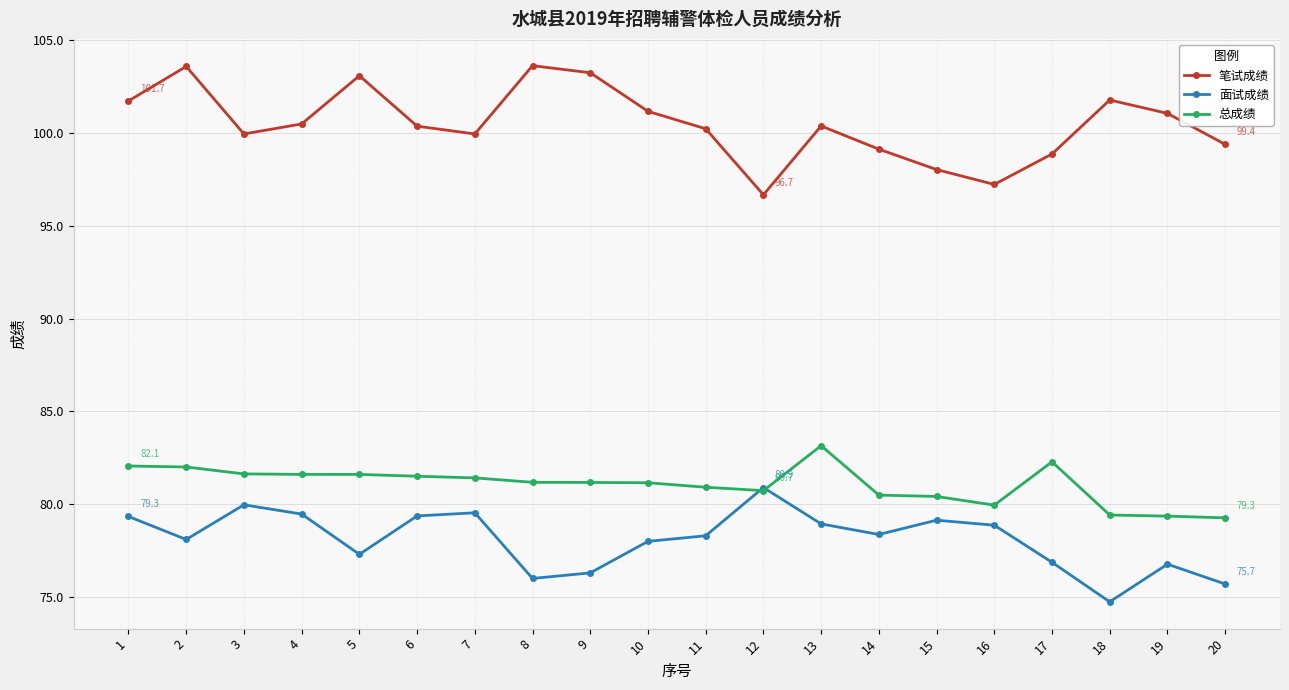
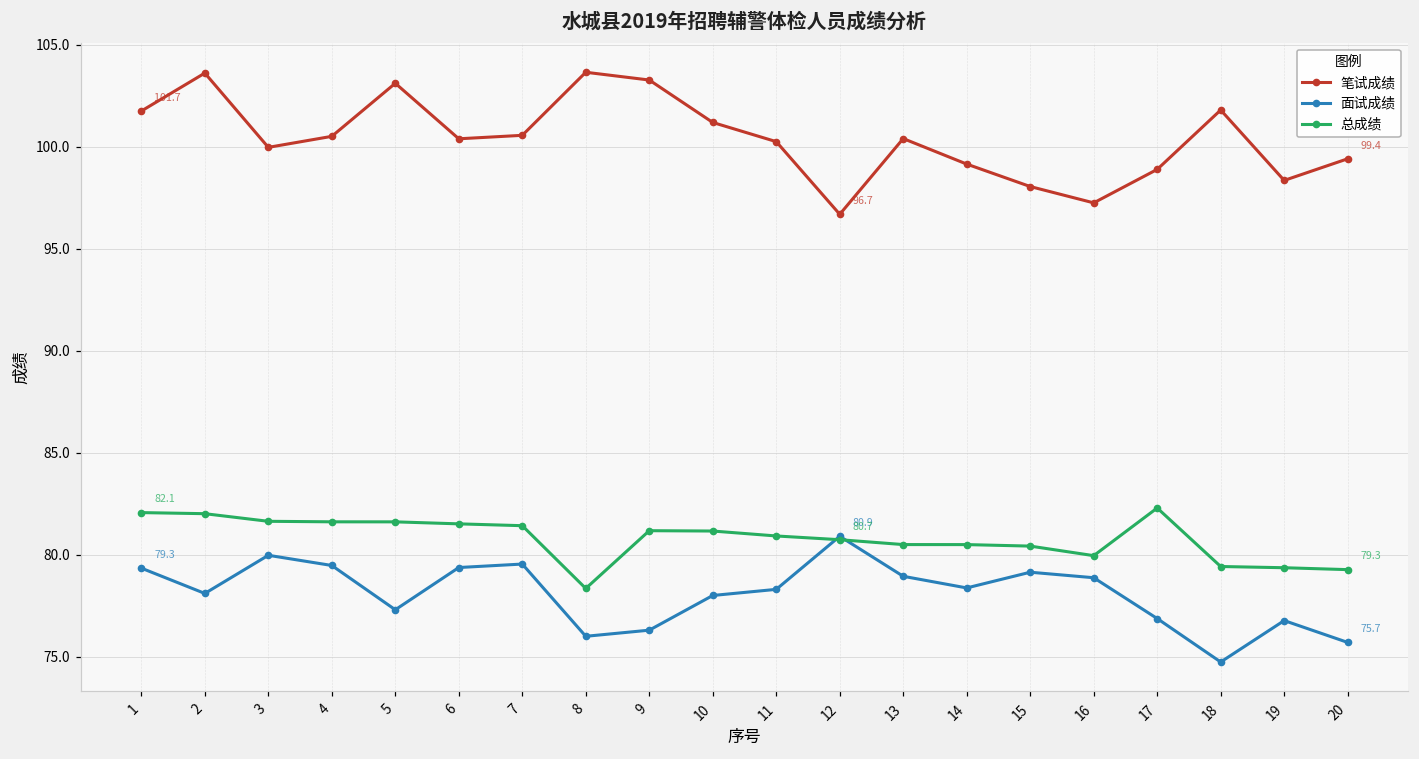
笔试成绩, 7: 100.0 -> 100.6
总成绩, 8: 81.2 -> 78.3
总成绩, 13: 83.2 -> 80.5
笔试成绩, 19: 101.1 -> 98.3
